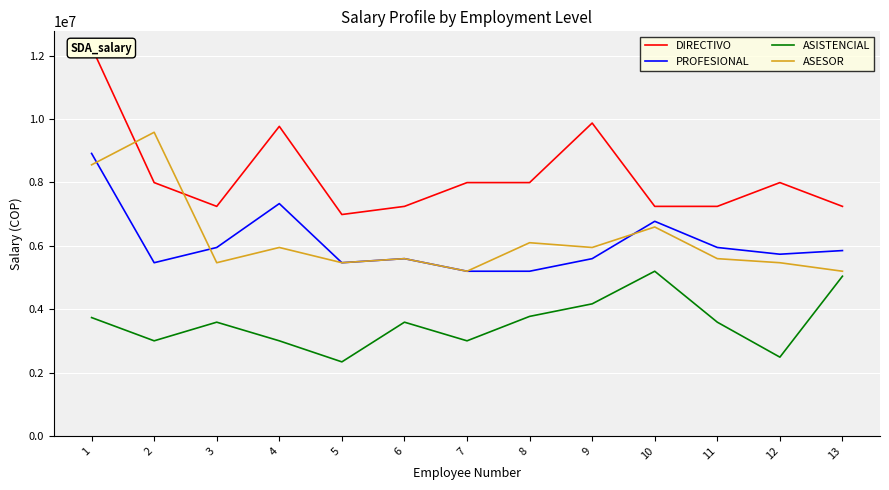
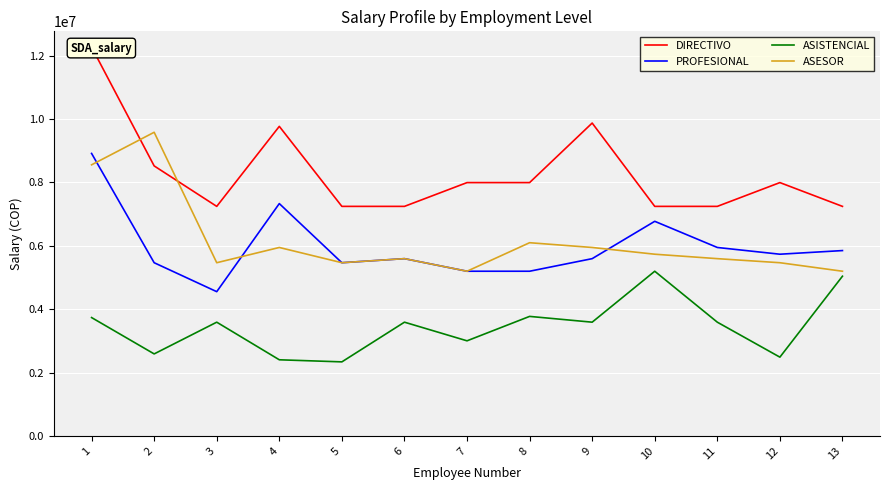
DIRECTIVO, 2: 8000000 -> 8500000
ASISTENCIAL, 2: 3000000 -> 2600000
PROFESIONAL, 3: 5900000 -> 4600000
ASISTENCIAL, 4: 3000000 -> 2400000
DIRECTIVO, 5: 7000000 -> 7200000
ASISTENCIAL, 9: 4200000 -> 3600000
ASESOR, 10: 6600000 -> 5700000
